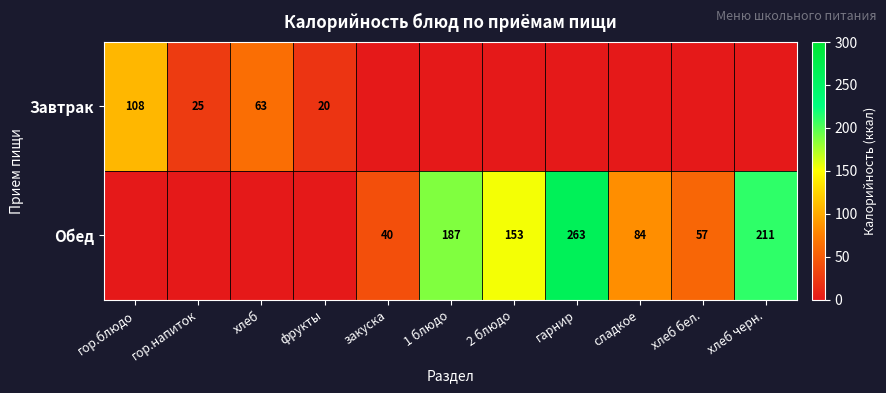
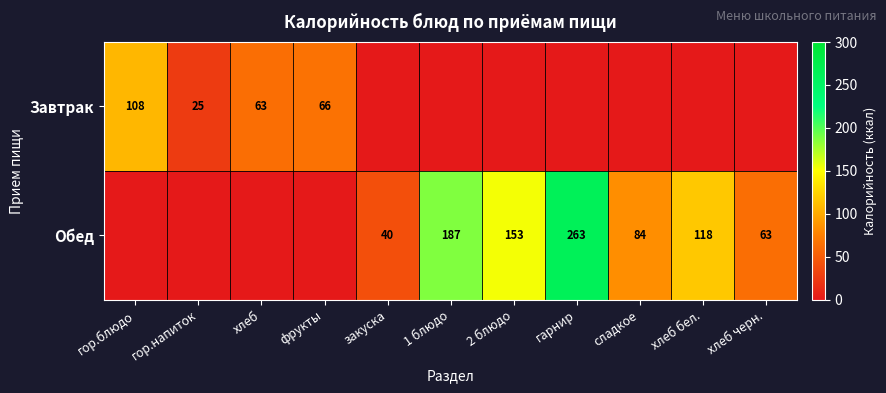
Завтрак, фрукты: 20 -> 66
Обед, хлеб бел.: 57 -> 118
Обед, хлеб черн.: 211 -> 63
